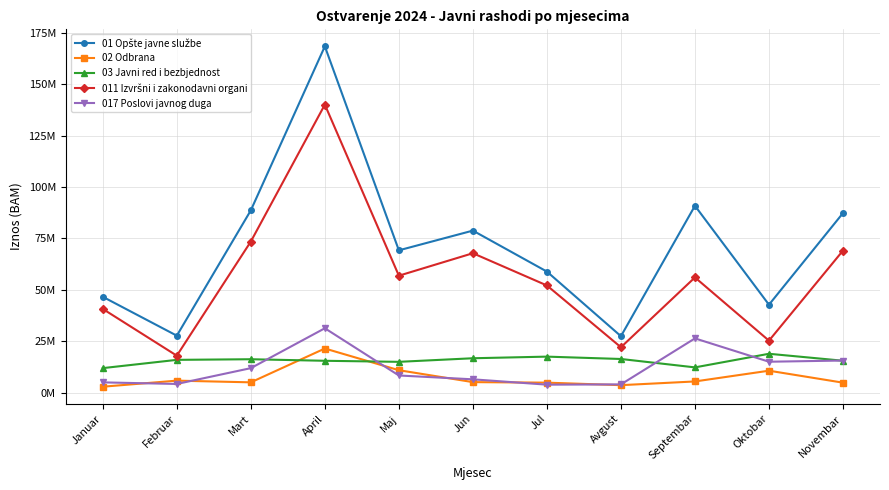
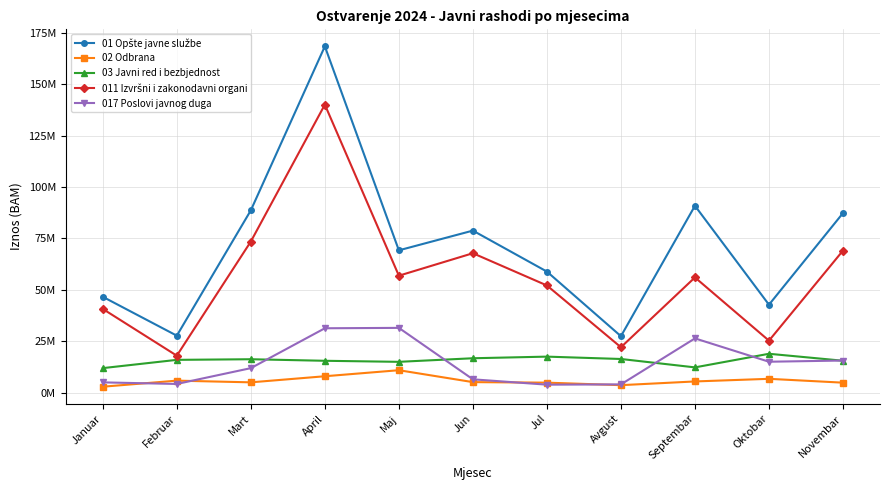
02 Odbrana, April: 22000000 -> 8000000
017 Poslovi javnog duga, Maj: 8000000 -> 32000000
02 Odbrana, Oktobar: 11000000 -> 7000000
